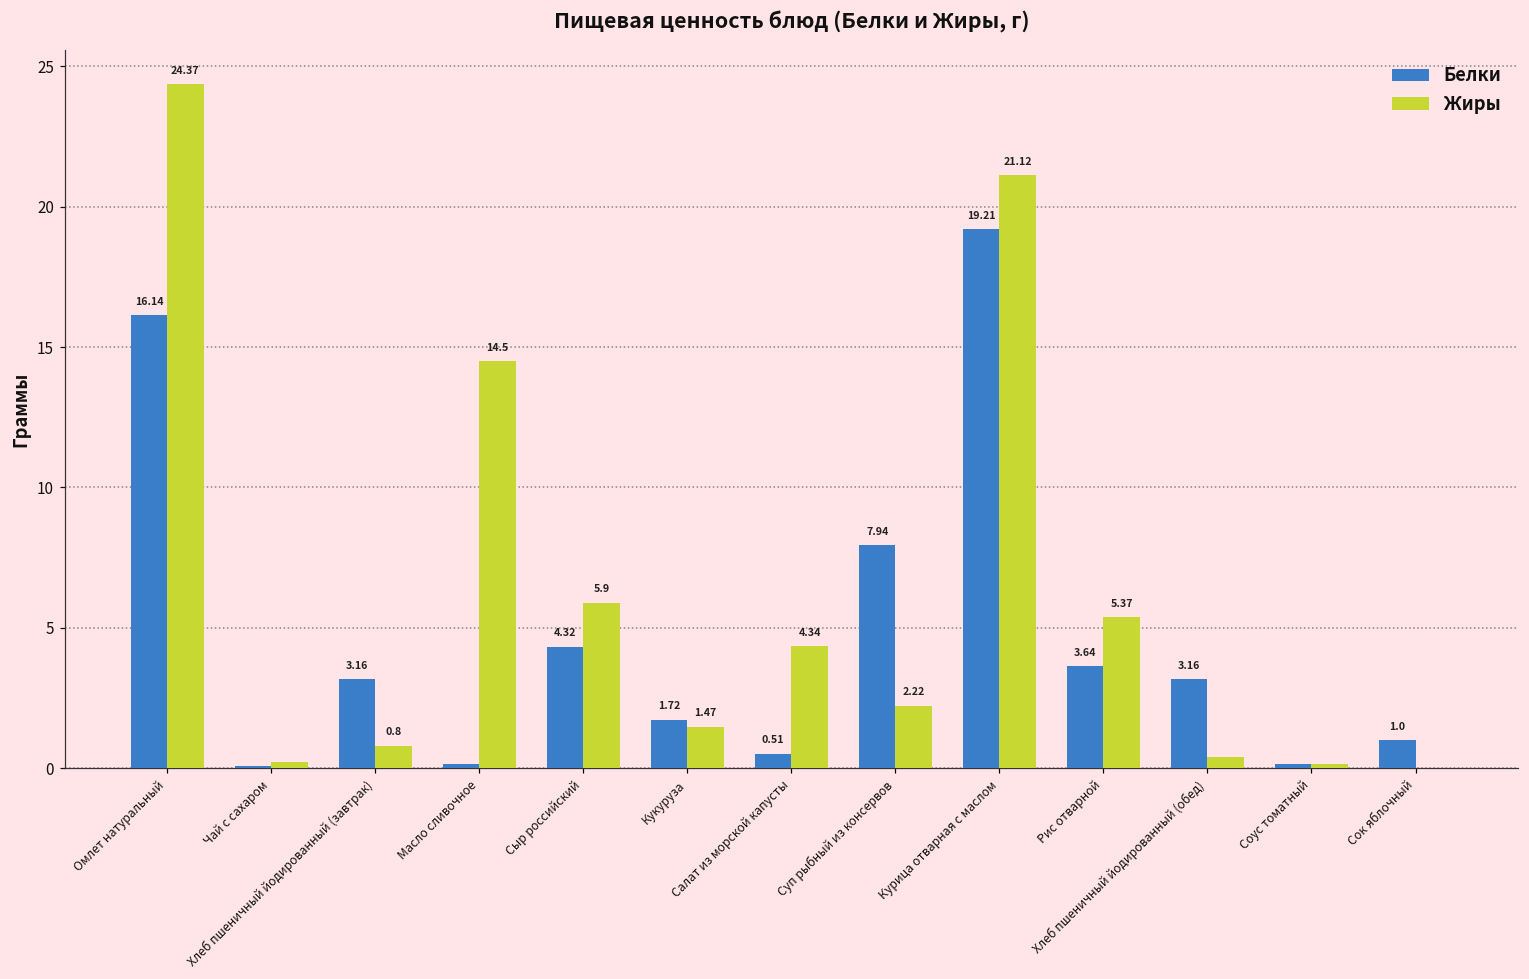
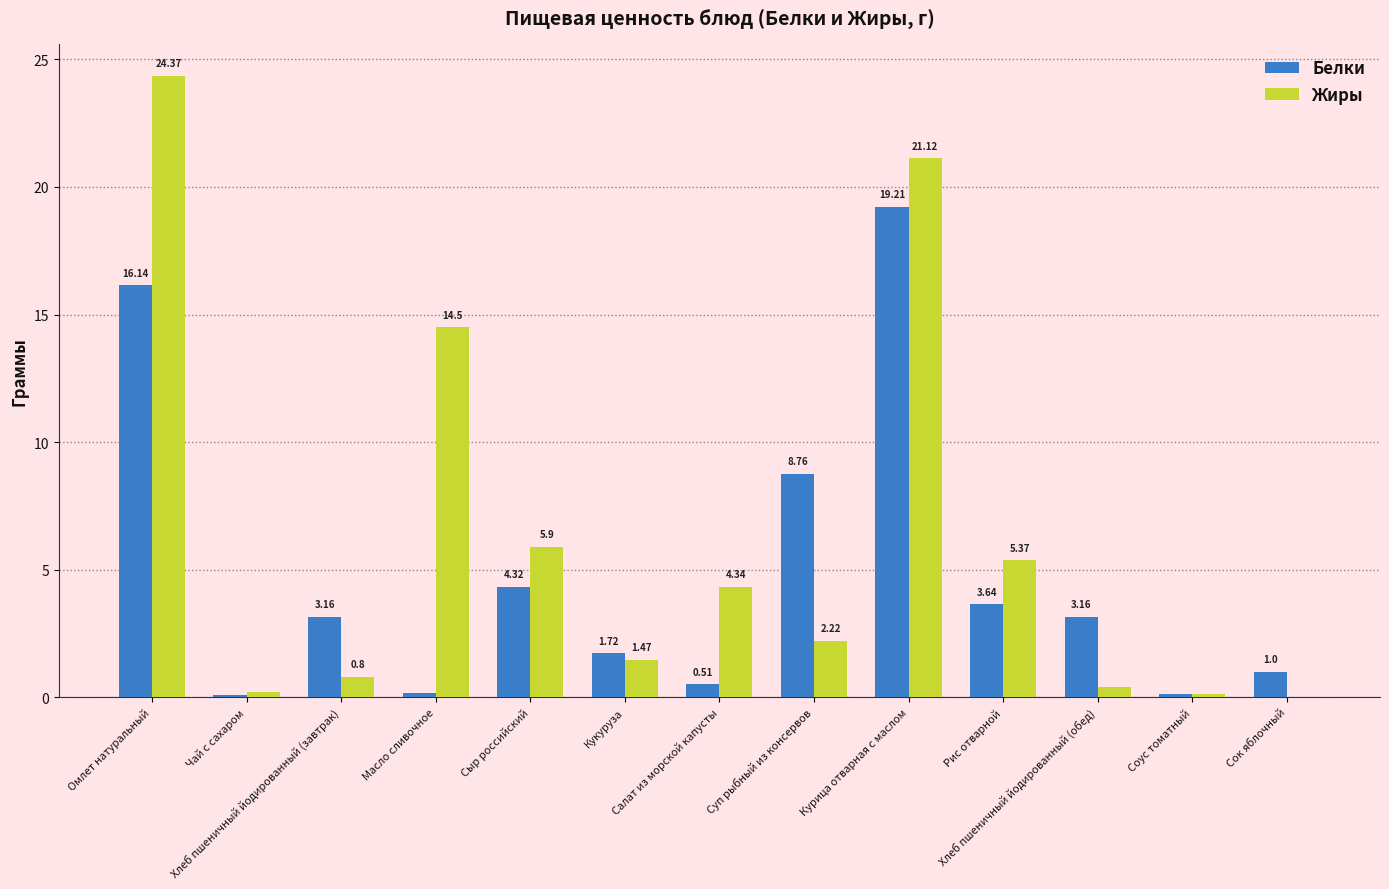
Белки, Суп рыбный из консервов: 7.94 -> 8.76
